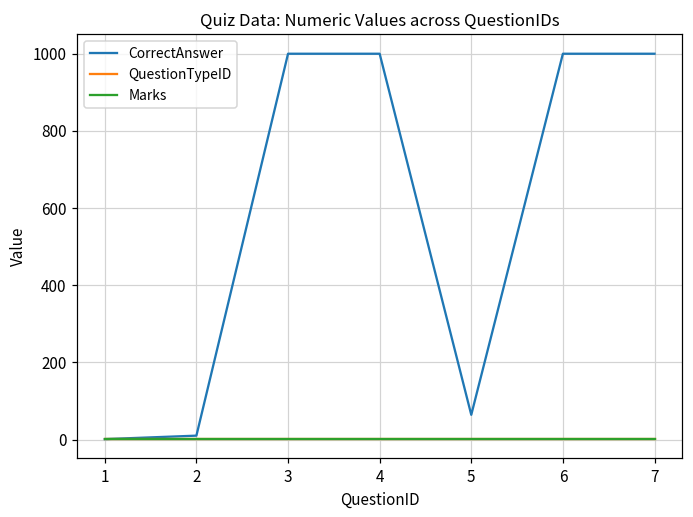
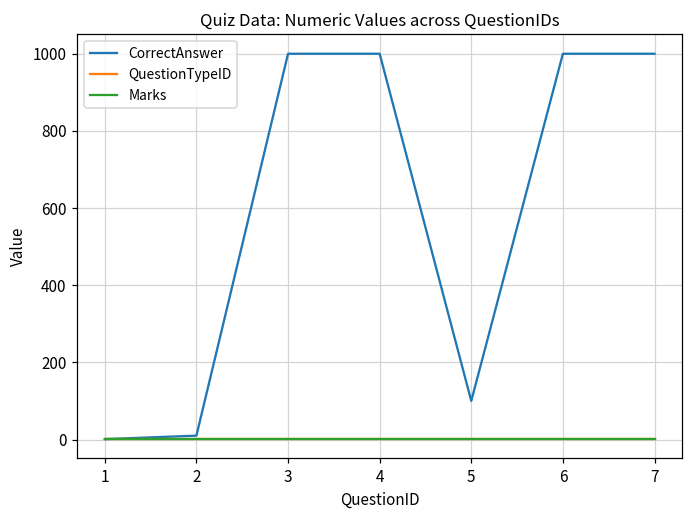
CorrectAnswer, 5: 60 -> 100
